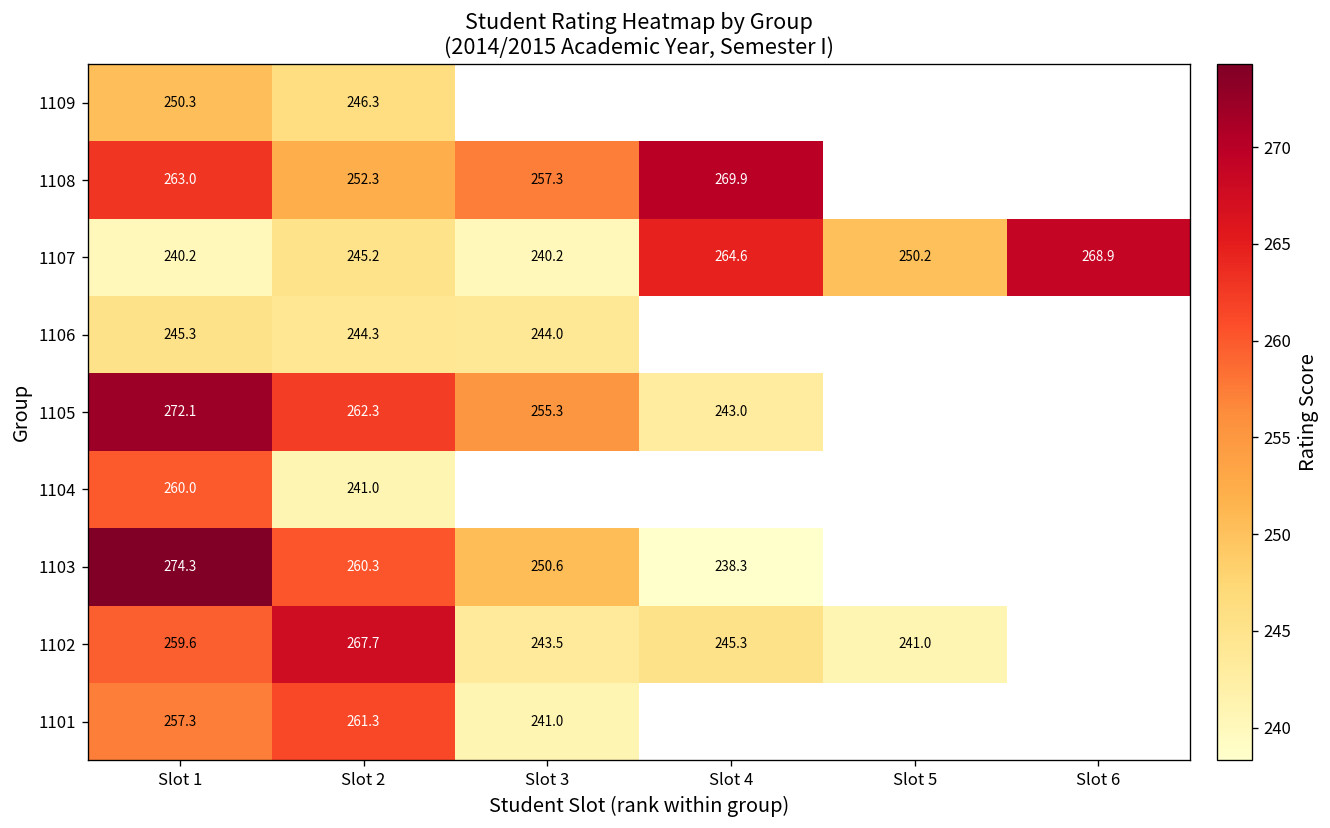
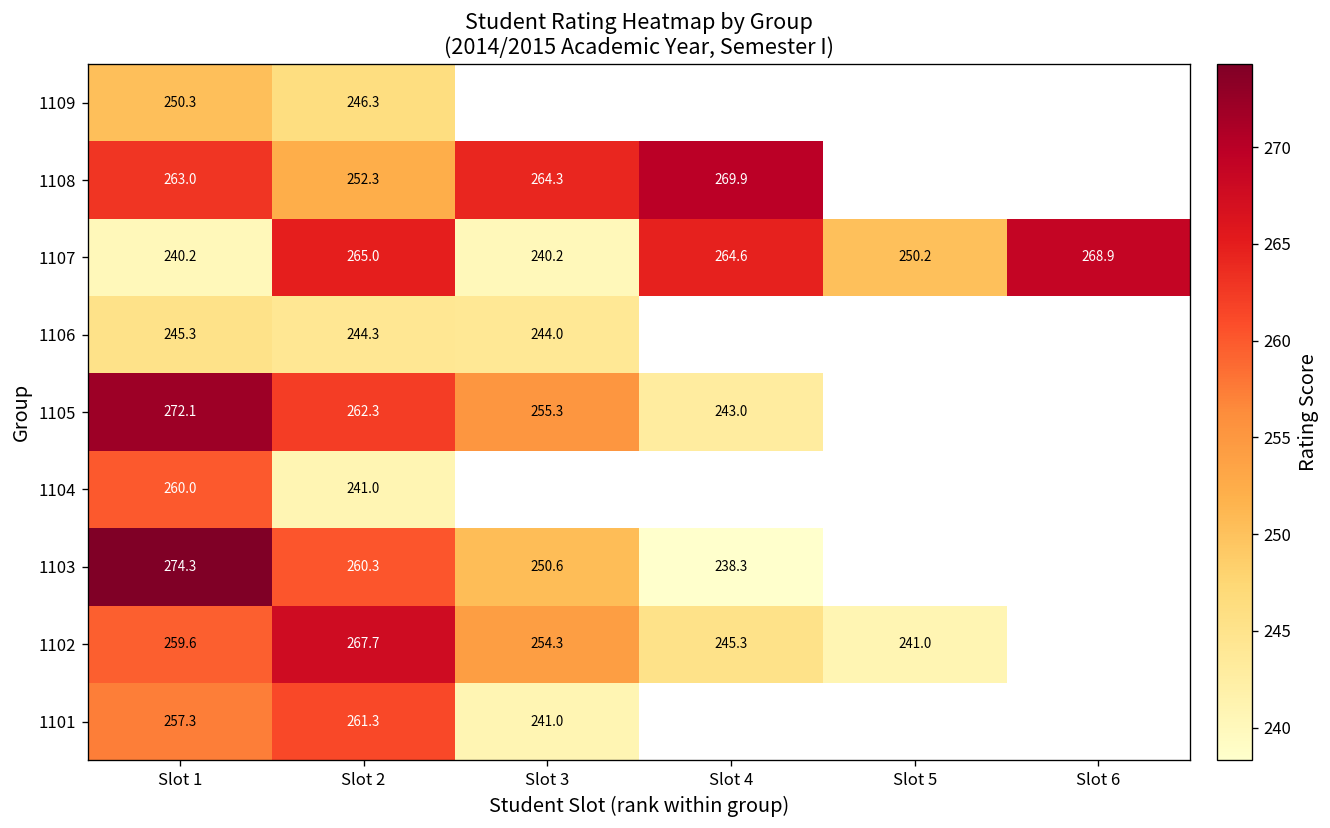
1108, Slot 3: 257.3 -> 264.3
1107, Slot 2: 245.2 -> 265.0
1102, Slot 3: 243.5 -> 254.3
